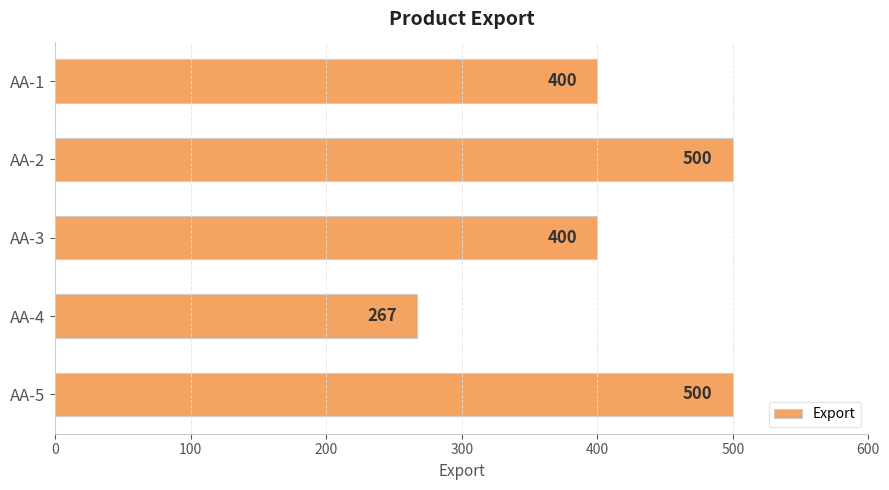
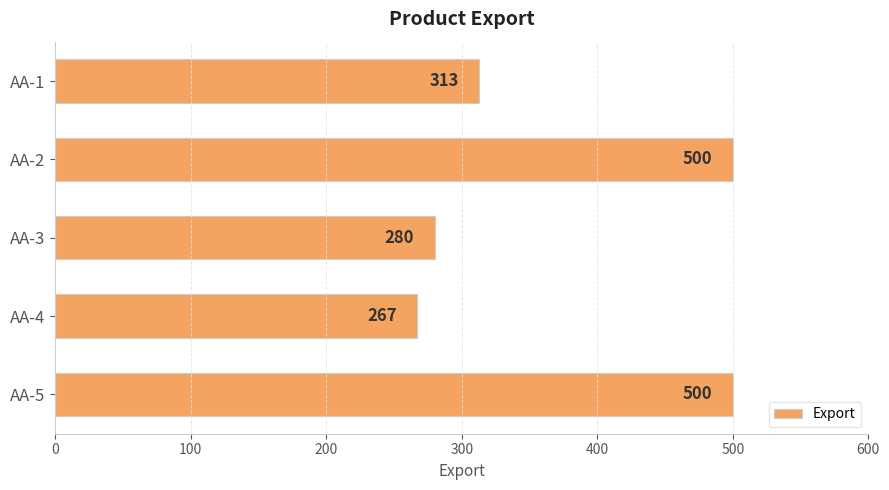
AA-1: 400 -> 313
AA-3: 400 -> 280
